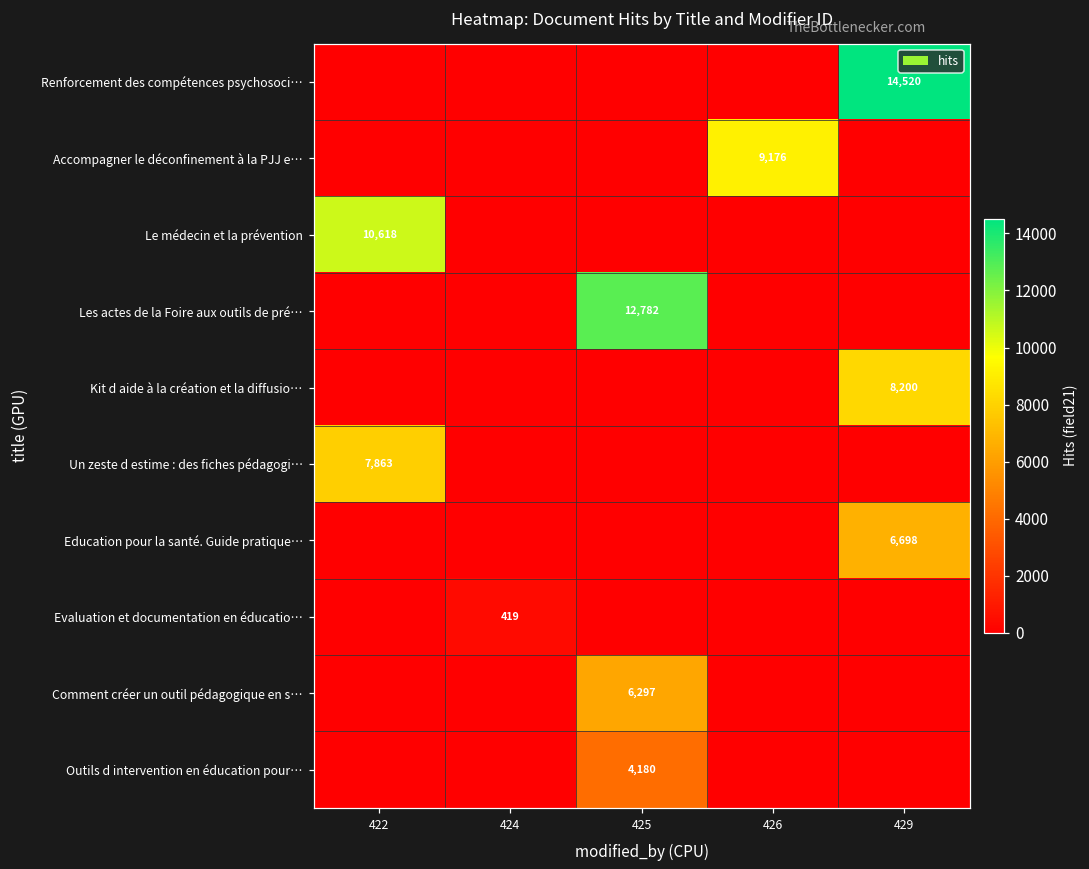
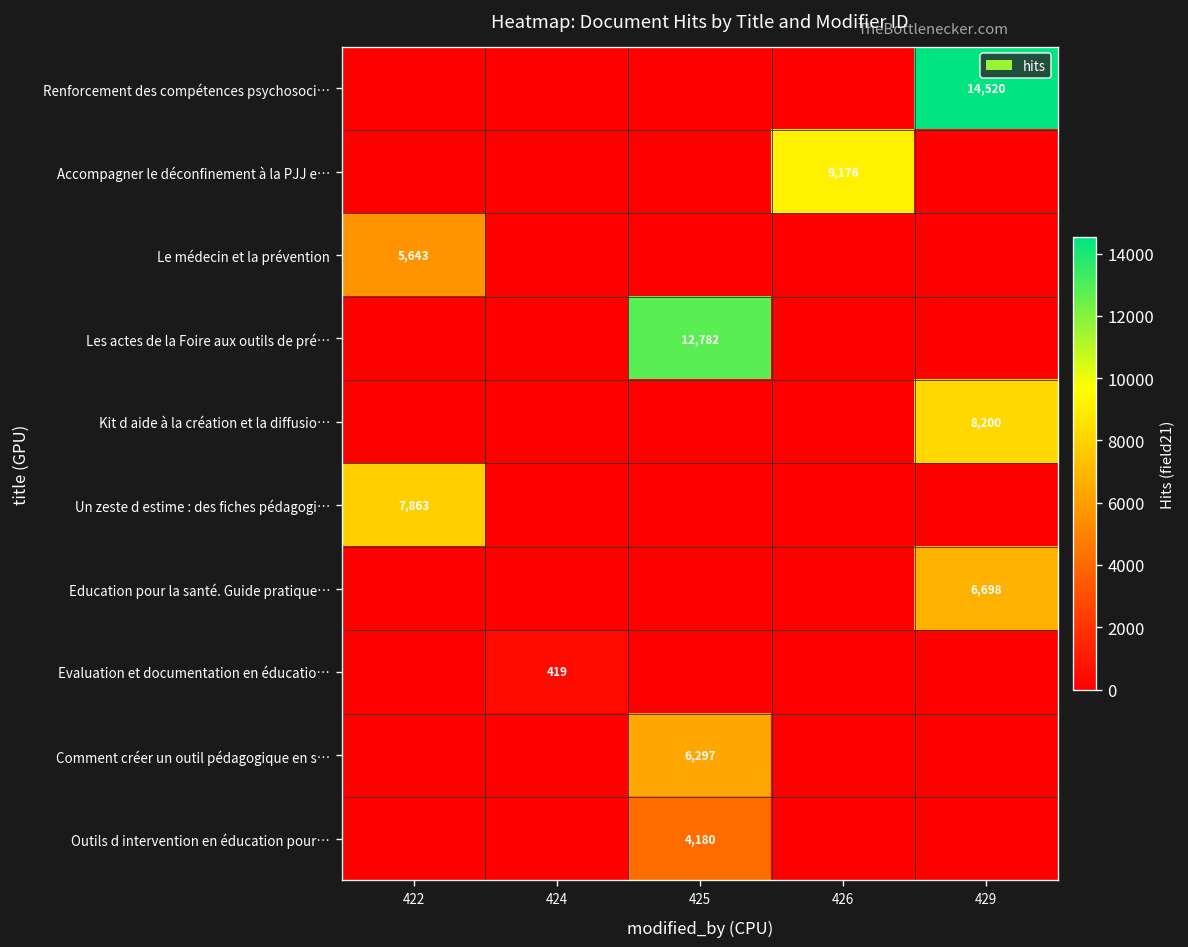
Le médecin et la prévention, 422: 10,618 -> 5,643
